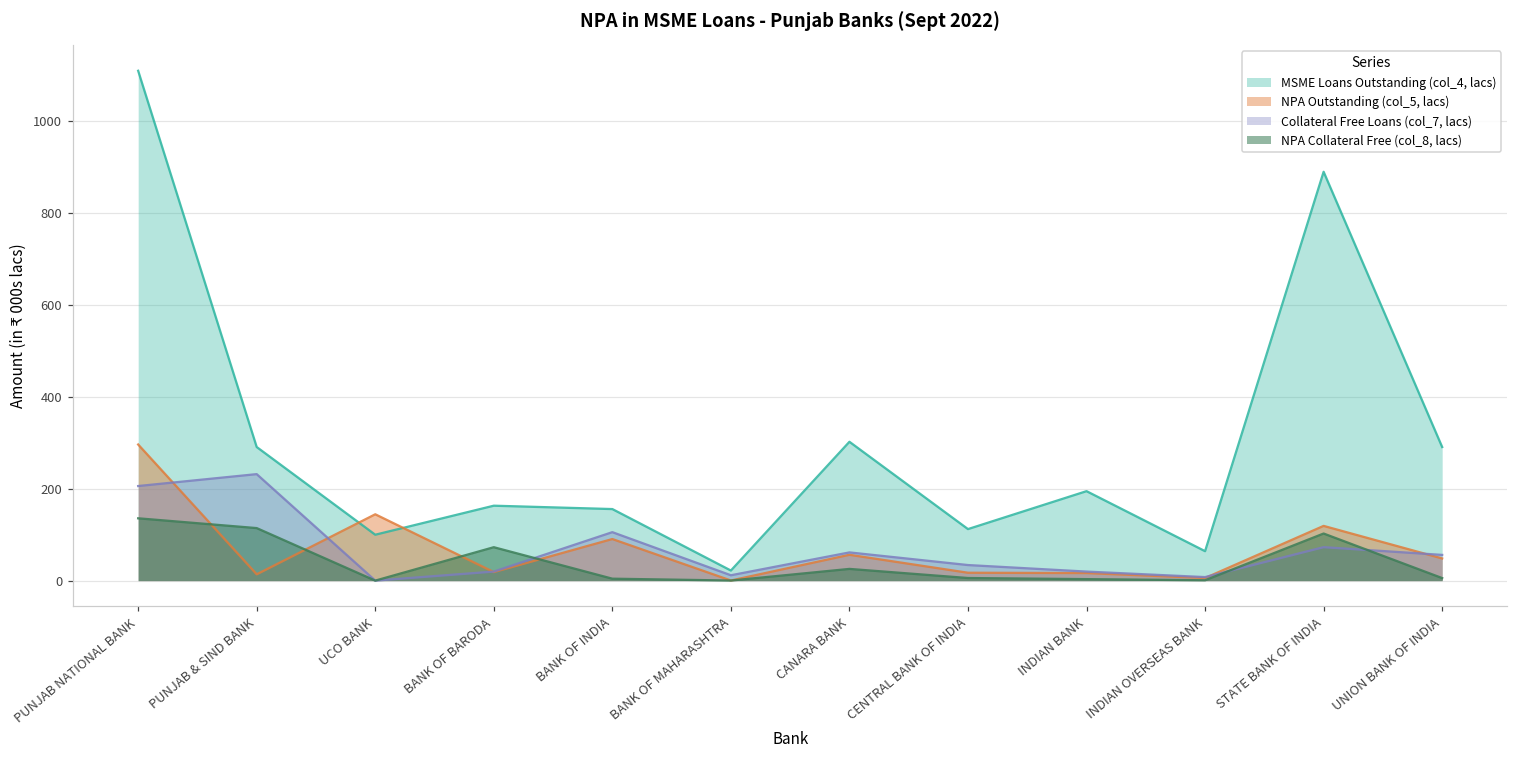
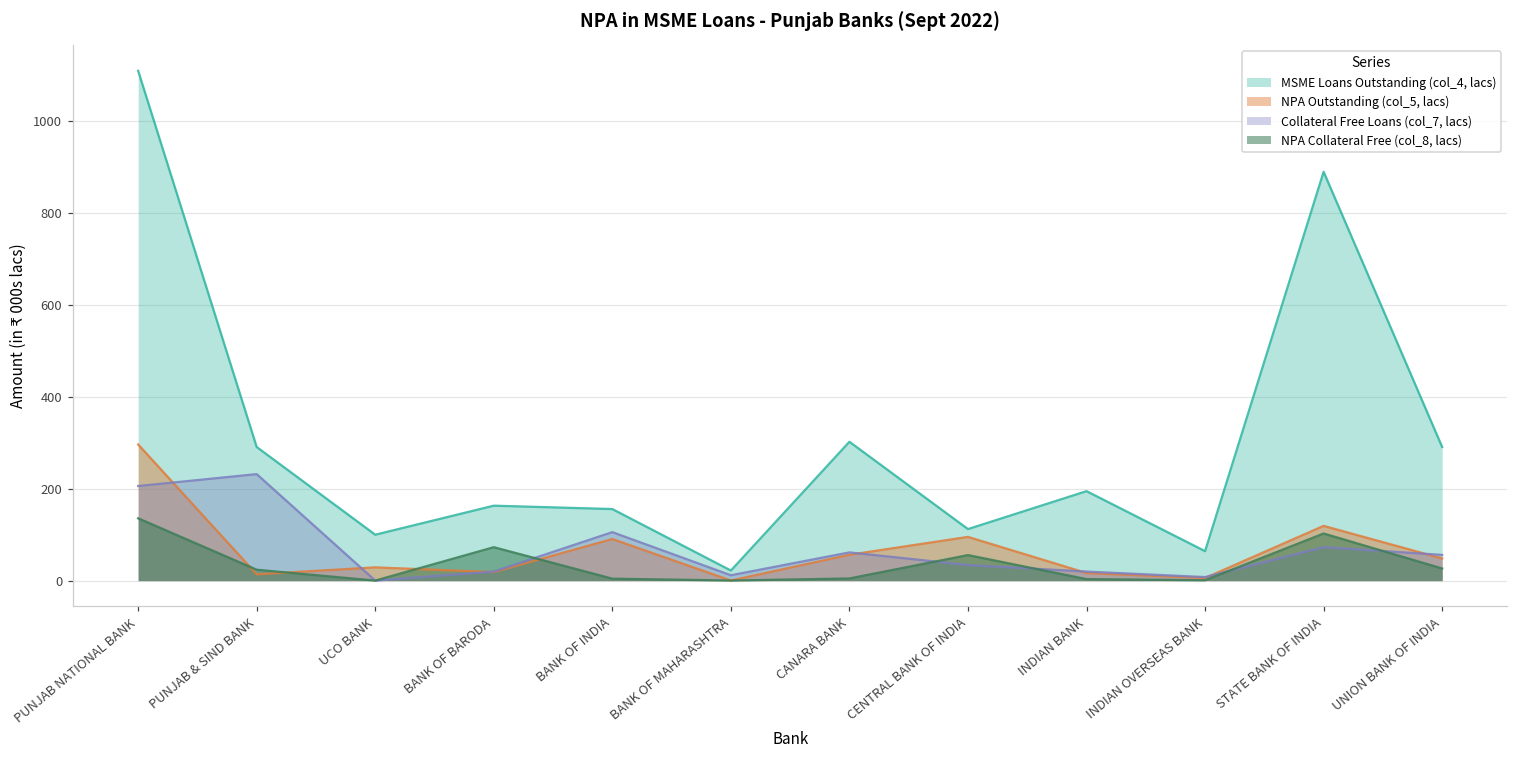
NPA Collateral Free (col_8, lacs), PUNJAB & SIND BANK: 110 -> 20
NPA Outstanding (col_5, lacs), UCO BANK: 140 -> 30
NPA Collateral Free (col_8, lacs), CANARA BANK: 30 -> 0
NPA Outstanding (col_5, lacs), CENTRAL BANK OF INDIA: 20 -> 100
NPA Collateral Free (col_8, lacs), CENTRAL BANK OF INDIA: 10 -> 60
NPA Collateral Free (col_8, lacs), UNION BANK OF INDIA: 10 -> 30
